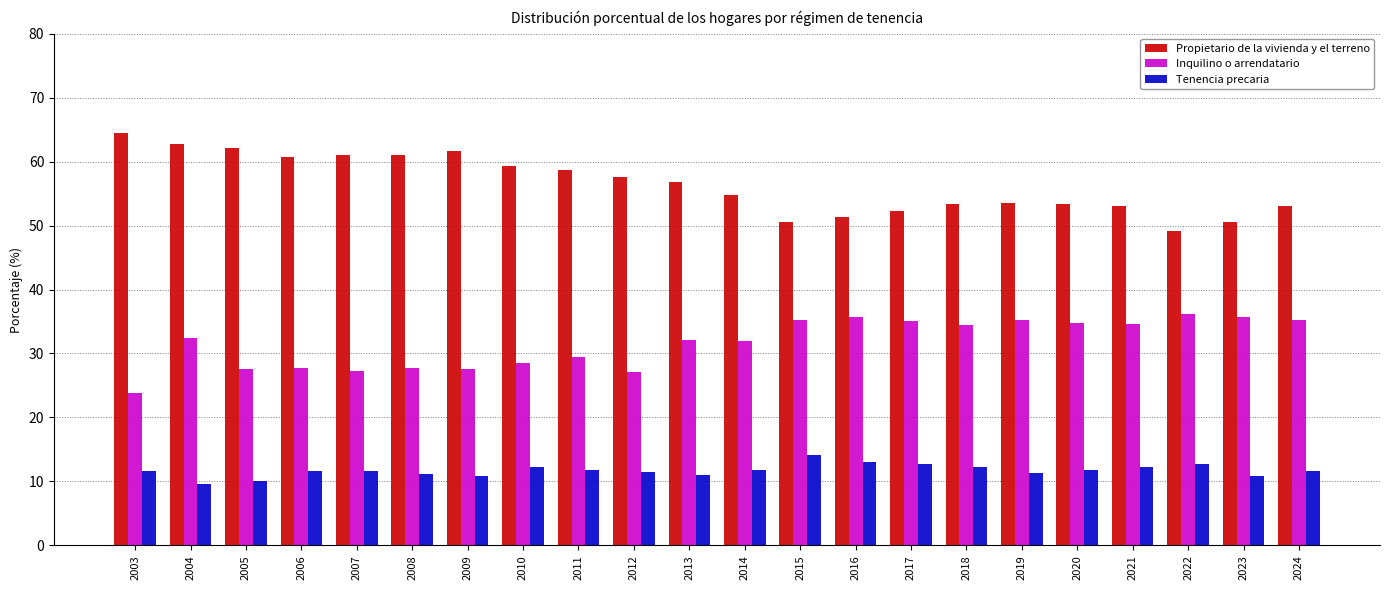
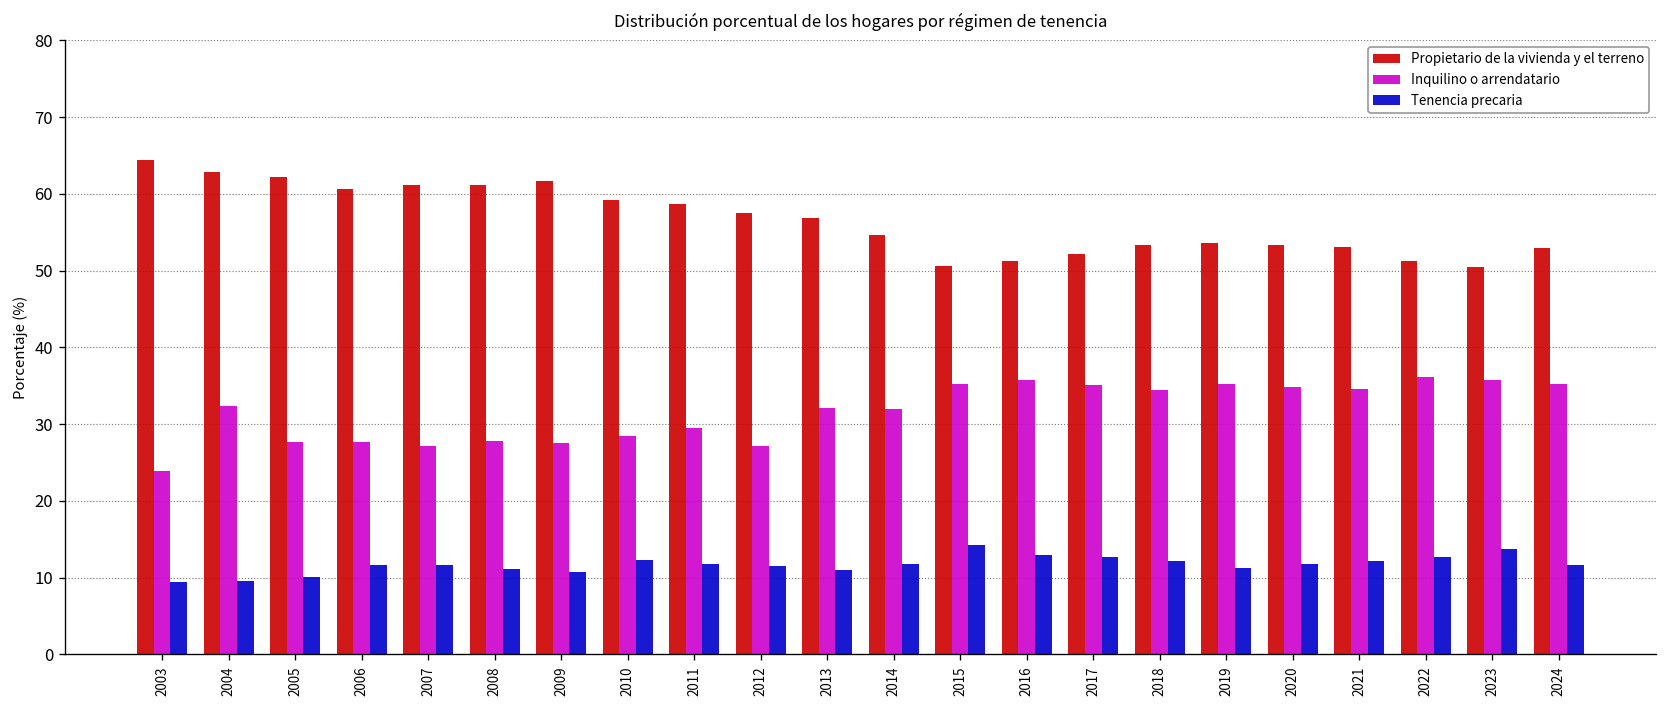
Tenencia precaria, 2003: 12 -> 10
Propietario de la vivienda y el terreno, 2022: 49 -> 51
Tenencia precaria, 2023: 11 -> 14
